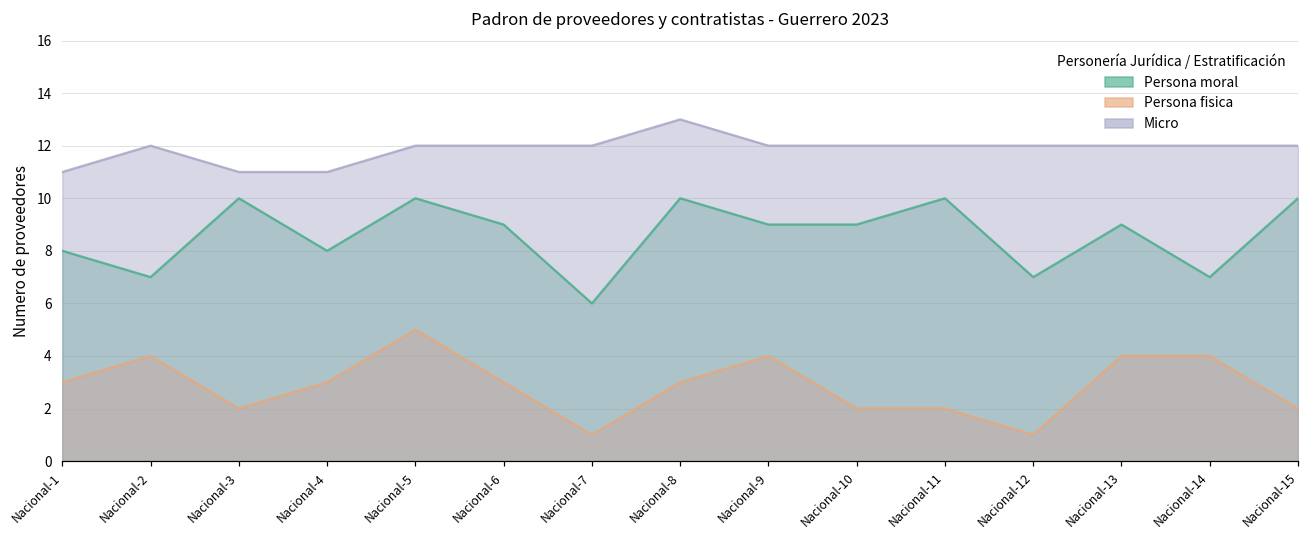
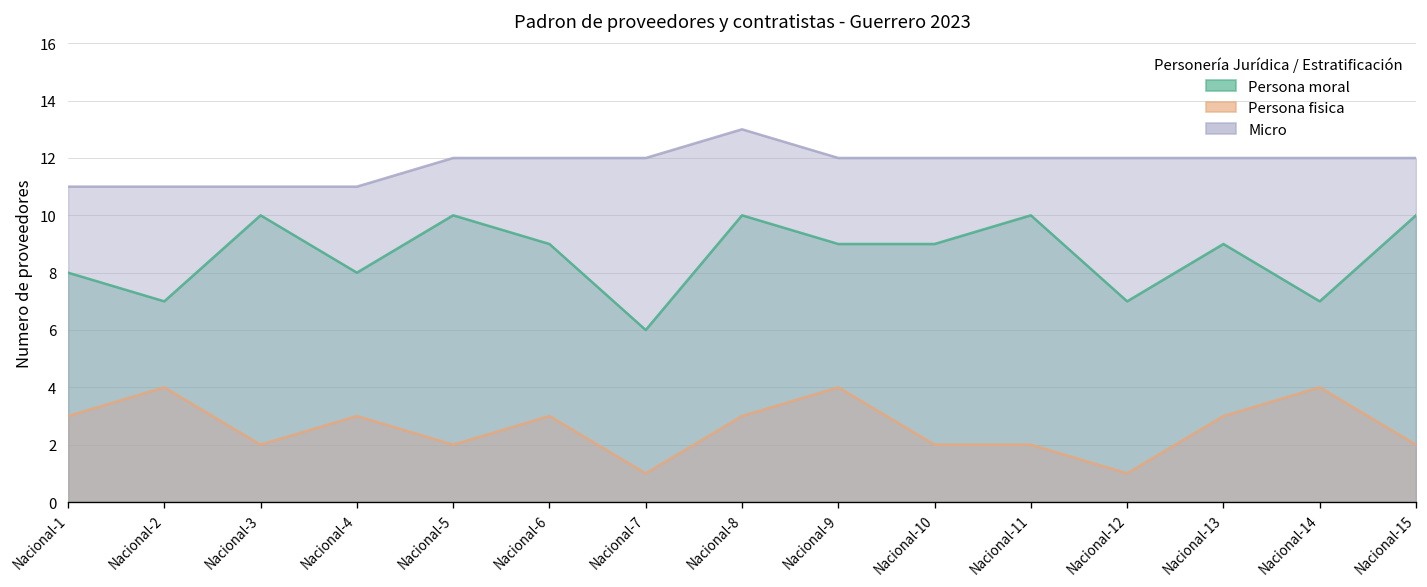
Micro, Nacional-2: 12 -> 11
Persona fisica, Nacional-5: 5 -> 2
Persona fisica, Nacional-13: 4 -> 3
